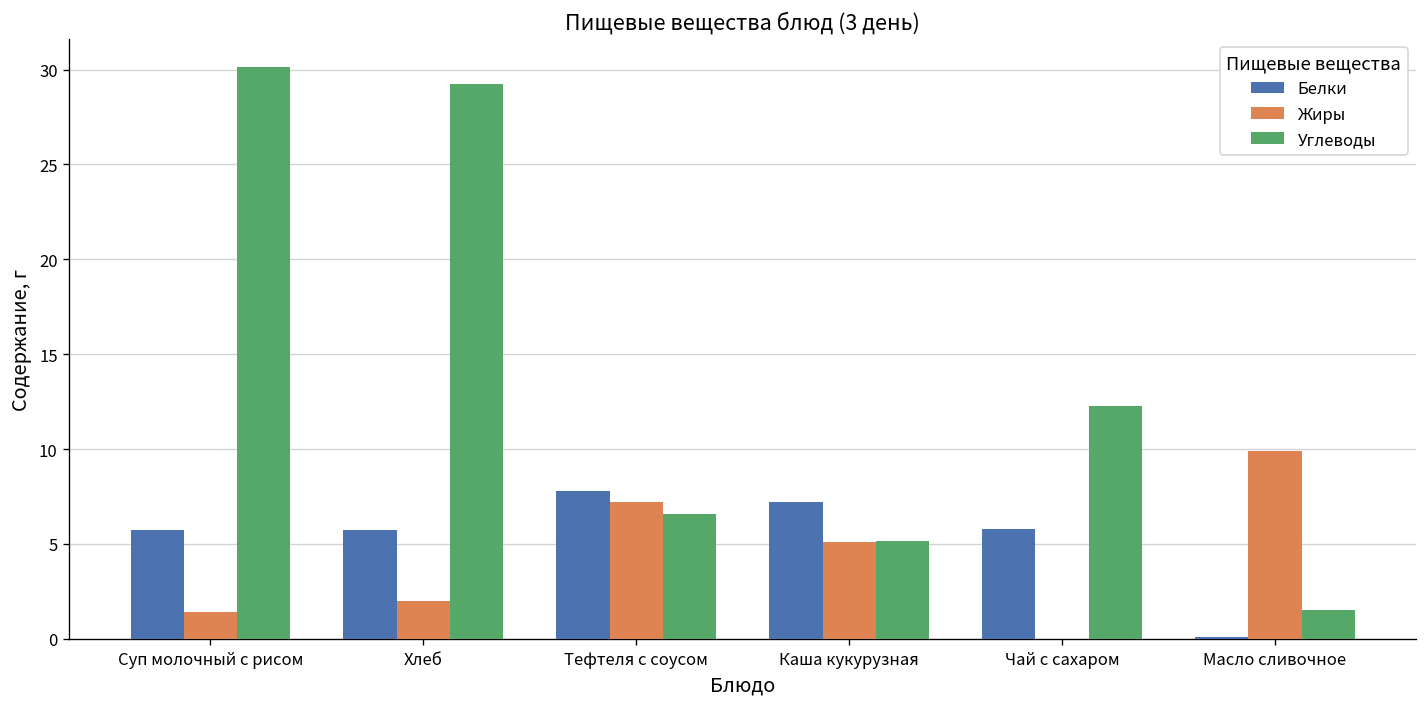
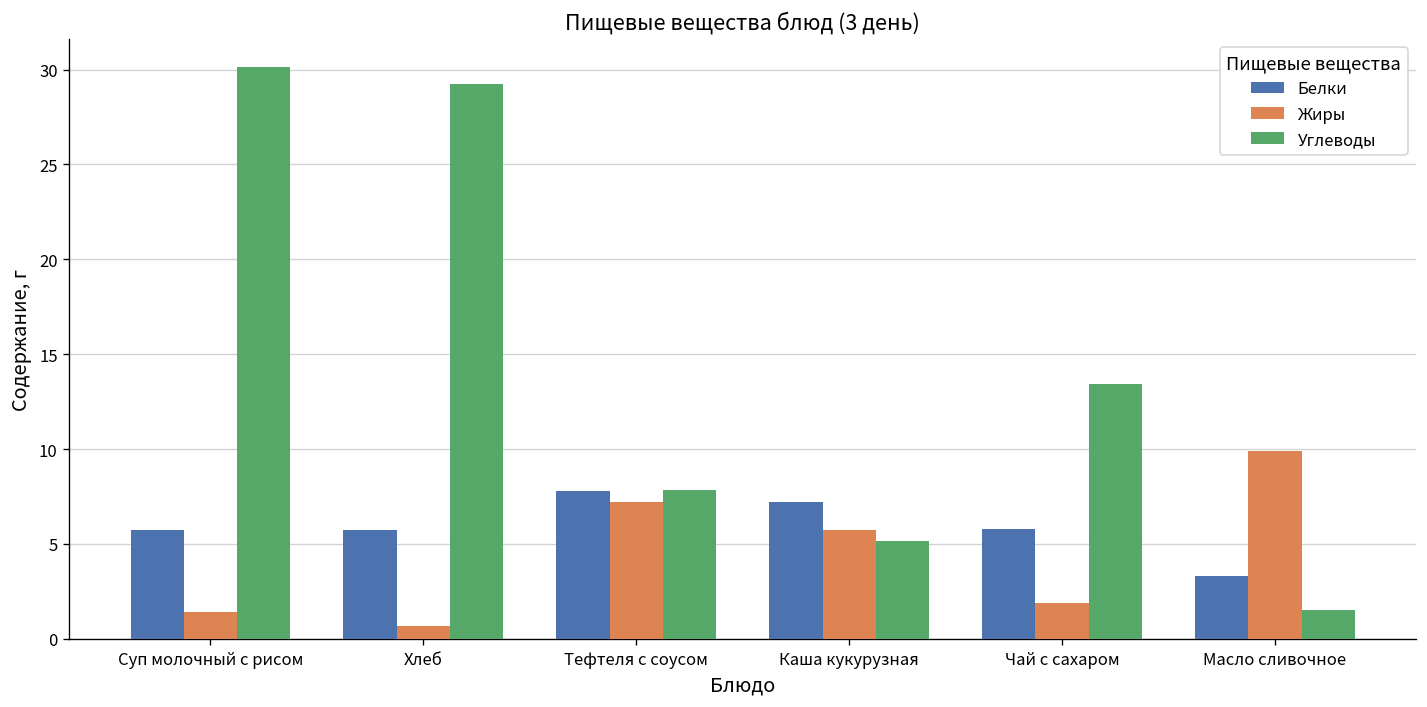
Жиры, Хлеб: 2.0 -> 0.7
Углеводы, Тефтеля с соусом: 6.6 -> 7.9
Жиры, Каша кукурузная: 5.1 -> 5.7
Жиры, Чай с сахаром: 0.0 -> 1.9
Углеводы, Чай с сахаром: 12.3 -> 13.5
Белки, Масло сливочное: 0.1 -> 3.3
